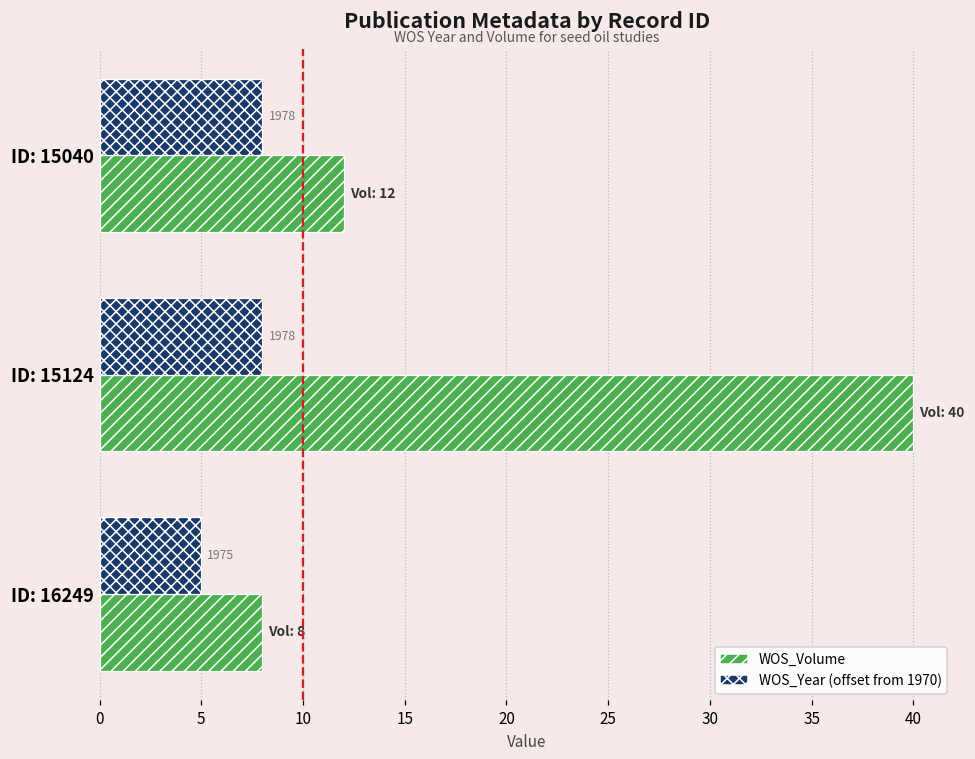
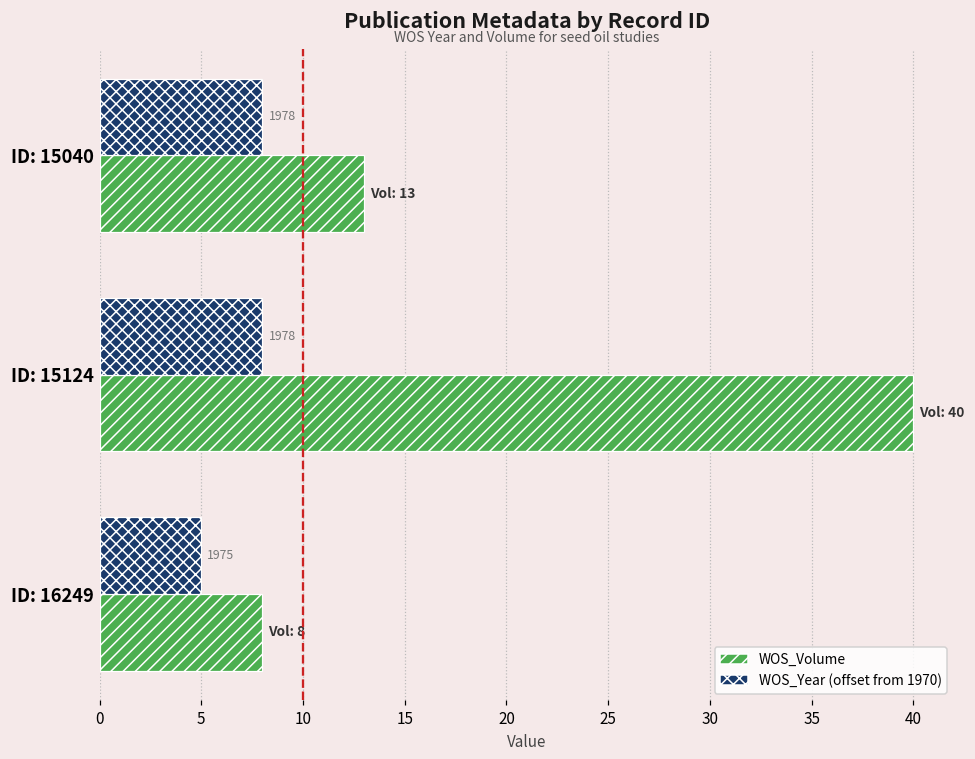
WOS_Volume, ID: 15040: 12 -> 13
